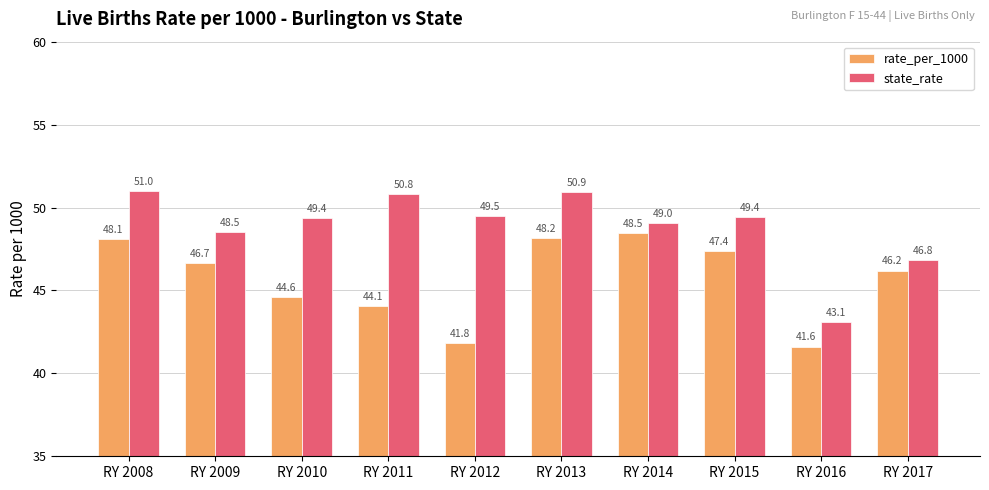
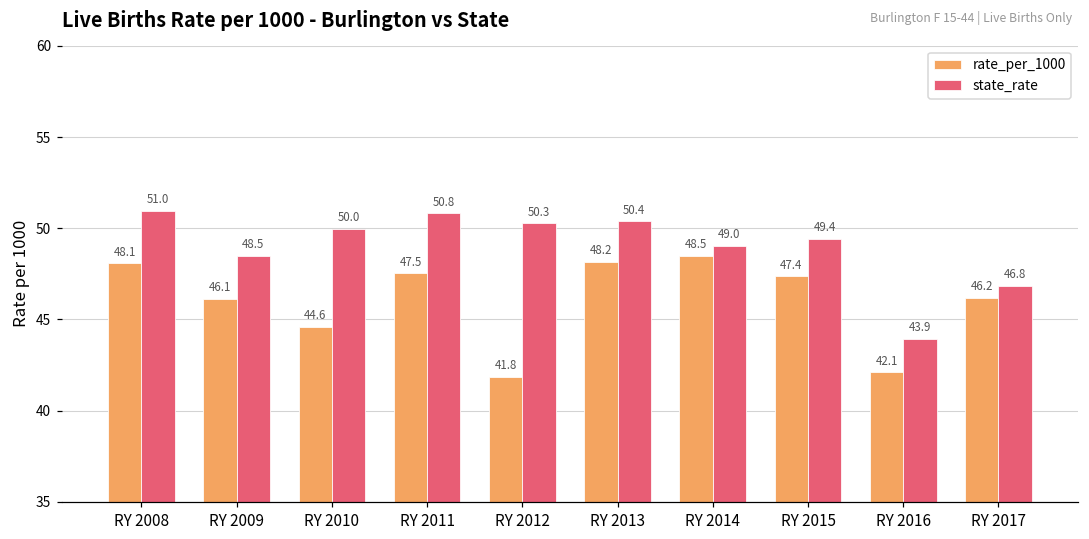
rate_per_1000, RY 2009: 46.7 -> 46.1
state_rate, RY 2010: 49.4 -> 50.0
rate_per_1000, RY 2011: 44.1 -> 47.5
state_rate, RY 2012: 49.5 -> 50.3
state_rate, RY 2013: 50.9 -> 50.4
rate_per_1000, RY 2016: 41.6 -> 42.1
state_rate, RY 2016: 43.1 -> 43.9
